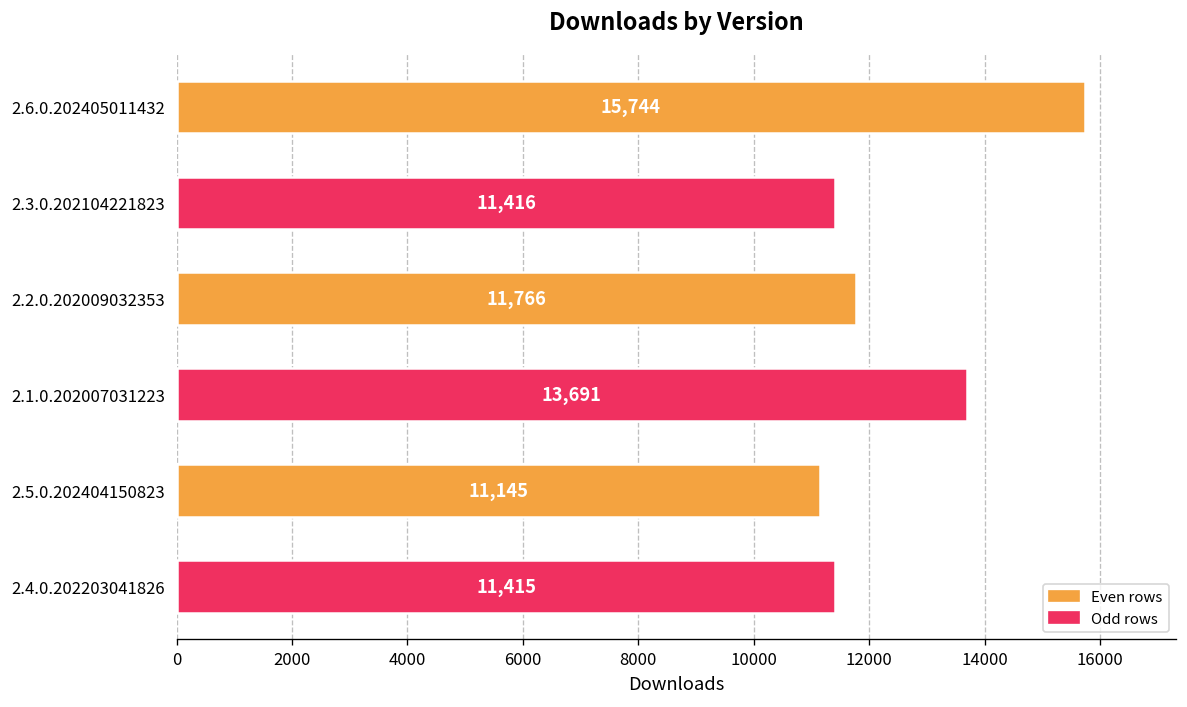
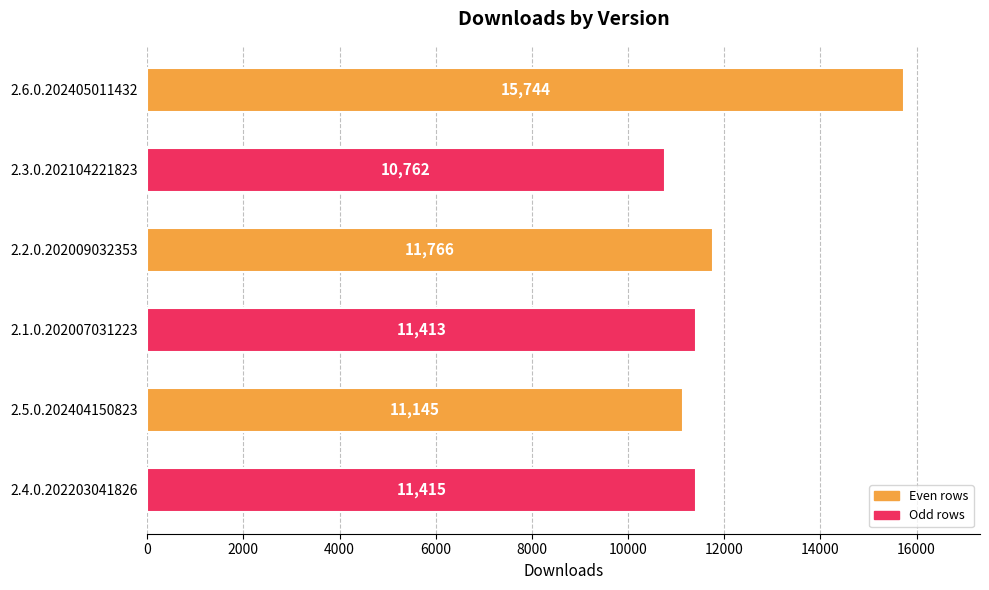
2.3.0.202104221823: 11,416 -> 10,762
2.1.0.202007031223: 13,691 -> 11,413
